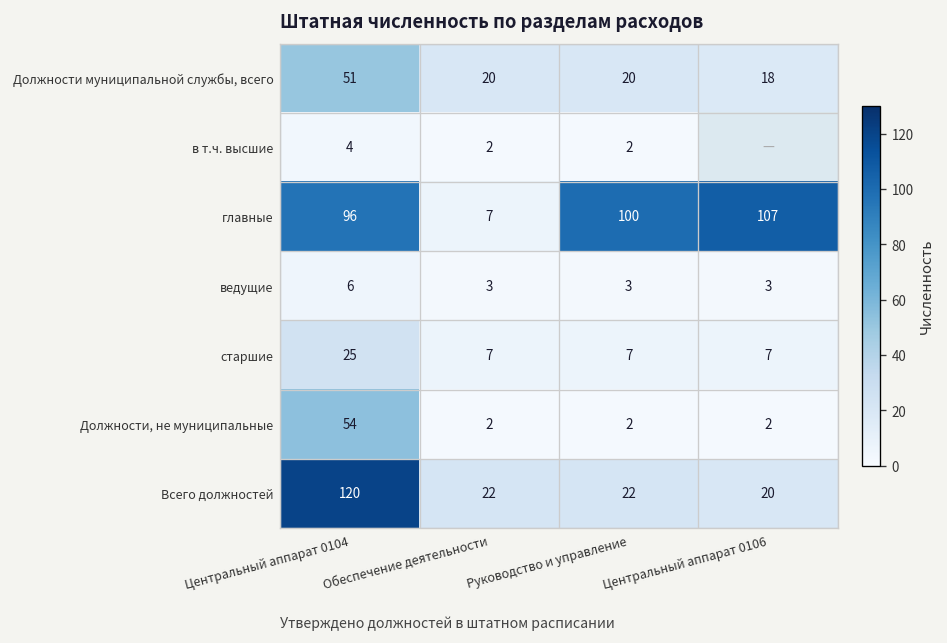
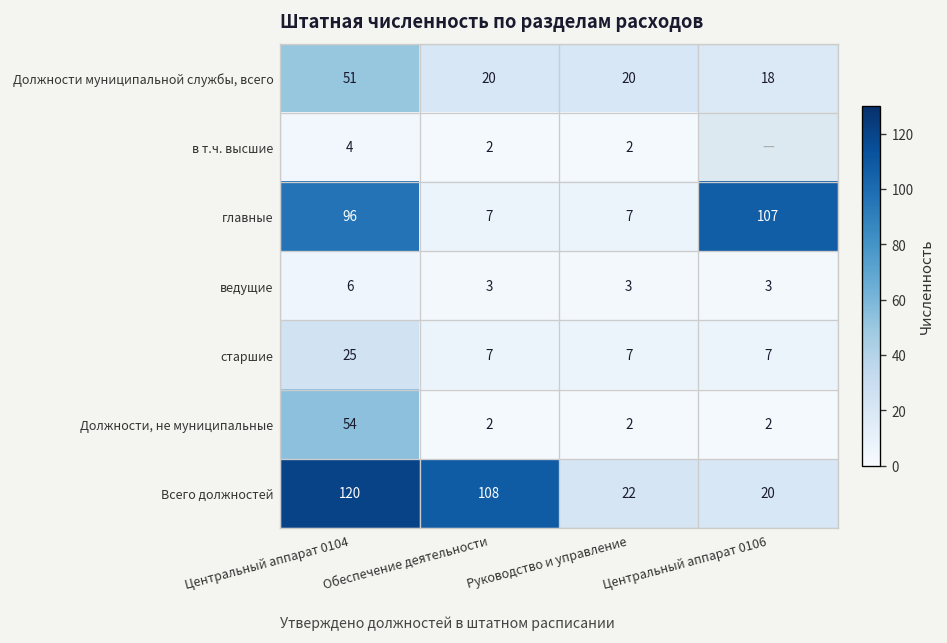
главные, Руководство и управление: 100 -> 7
Всего должностей, Обеспечение деятельности: 22 -> 108
